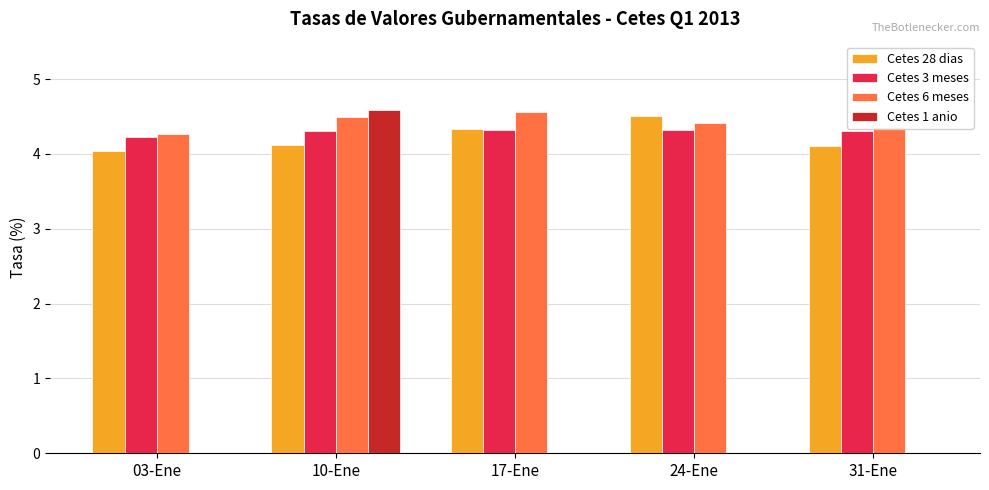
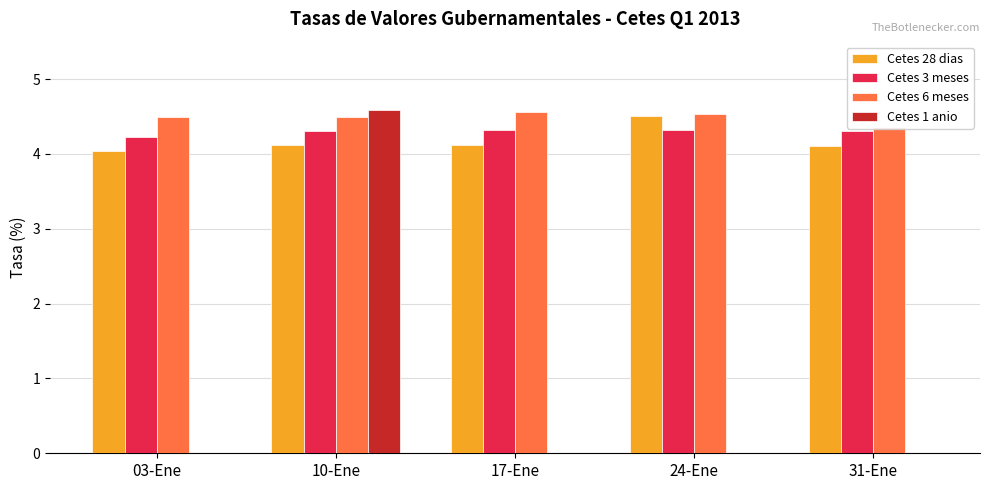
Cetes 6 meses, 03-Ene: 4.3 -> 4.5
Cetes 28 dias, 17-Ene: 4.3 -> 4.1
Cetes 6 meses, 24-Ene: 4.4 -> 4.5
